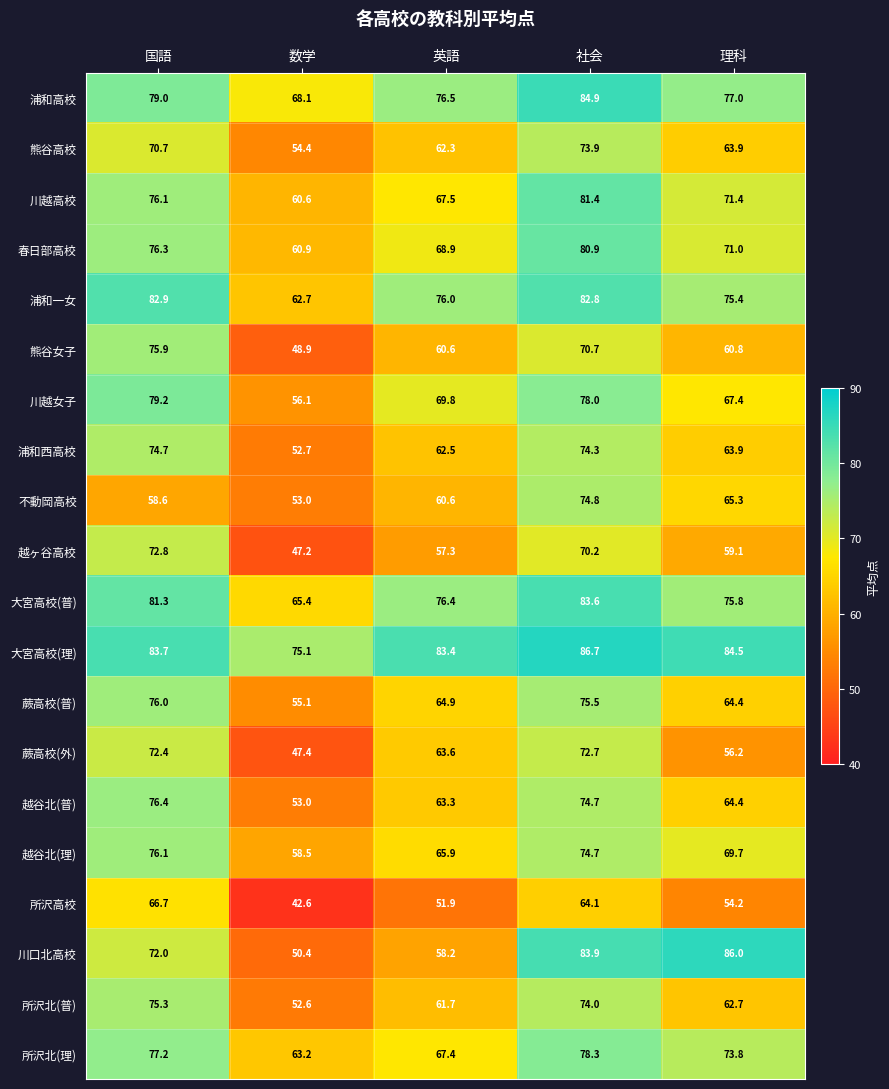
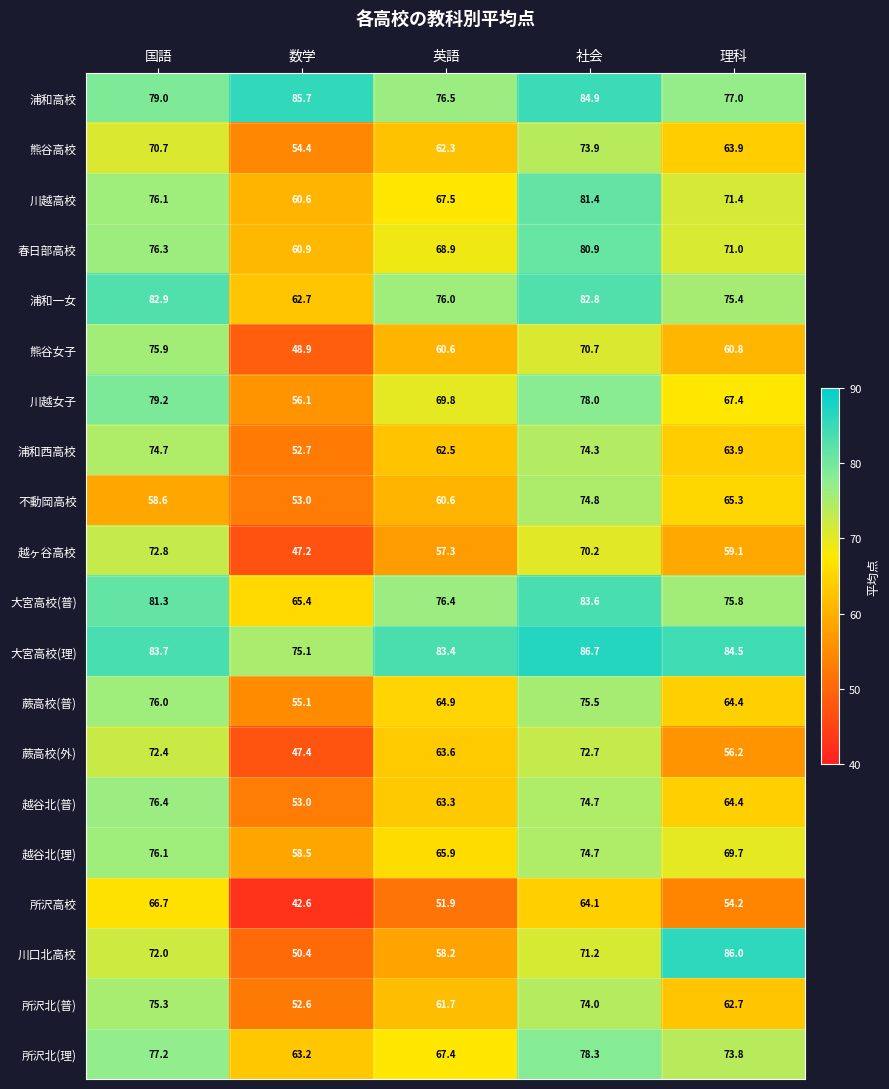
浦和高校, 数学: 68.1 -> 85.7
川口北高校, 社会: 83.9 -> 71.2
